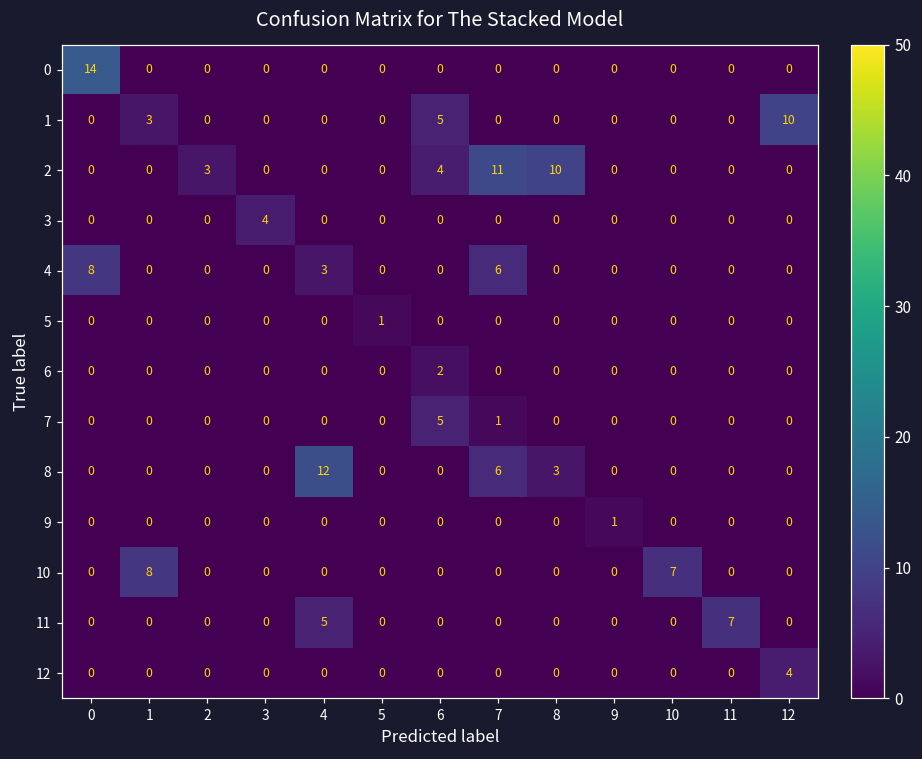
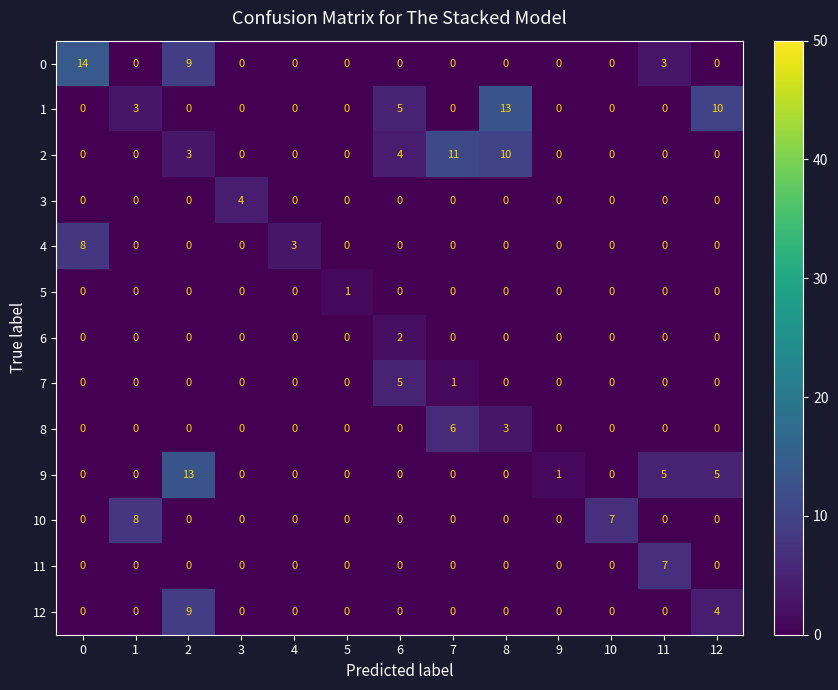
0, 2: 0 -> 9
0, 11: 0 -> 3
1, 8: 0 -> 13
4, 7: 6 -> 0
8, 4: 12 -> 0
9, 2: 0 -> 13
9, 11: 0 -> 5
9, 12: 0 -> 5
11, 4: 5 -> 0
12, 2: 0 -> 9
